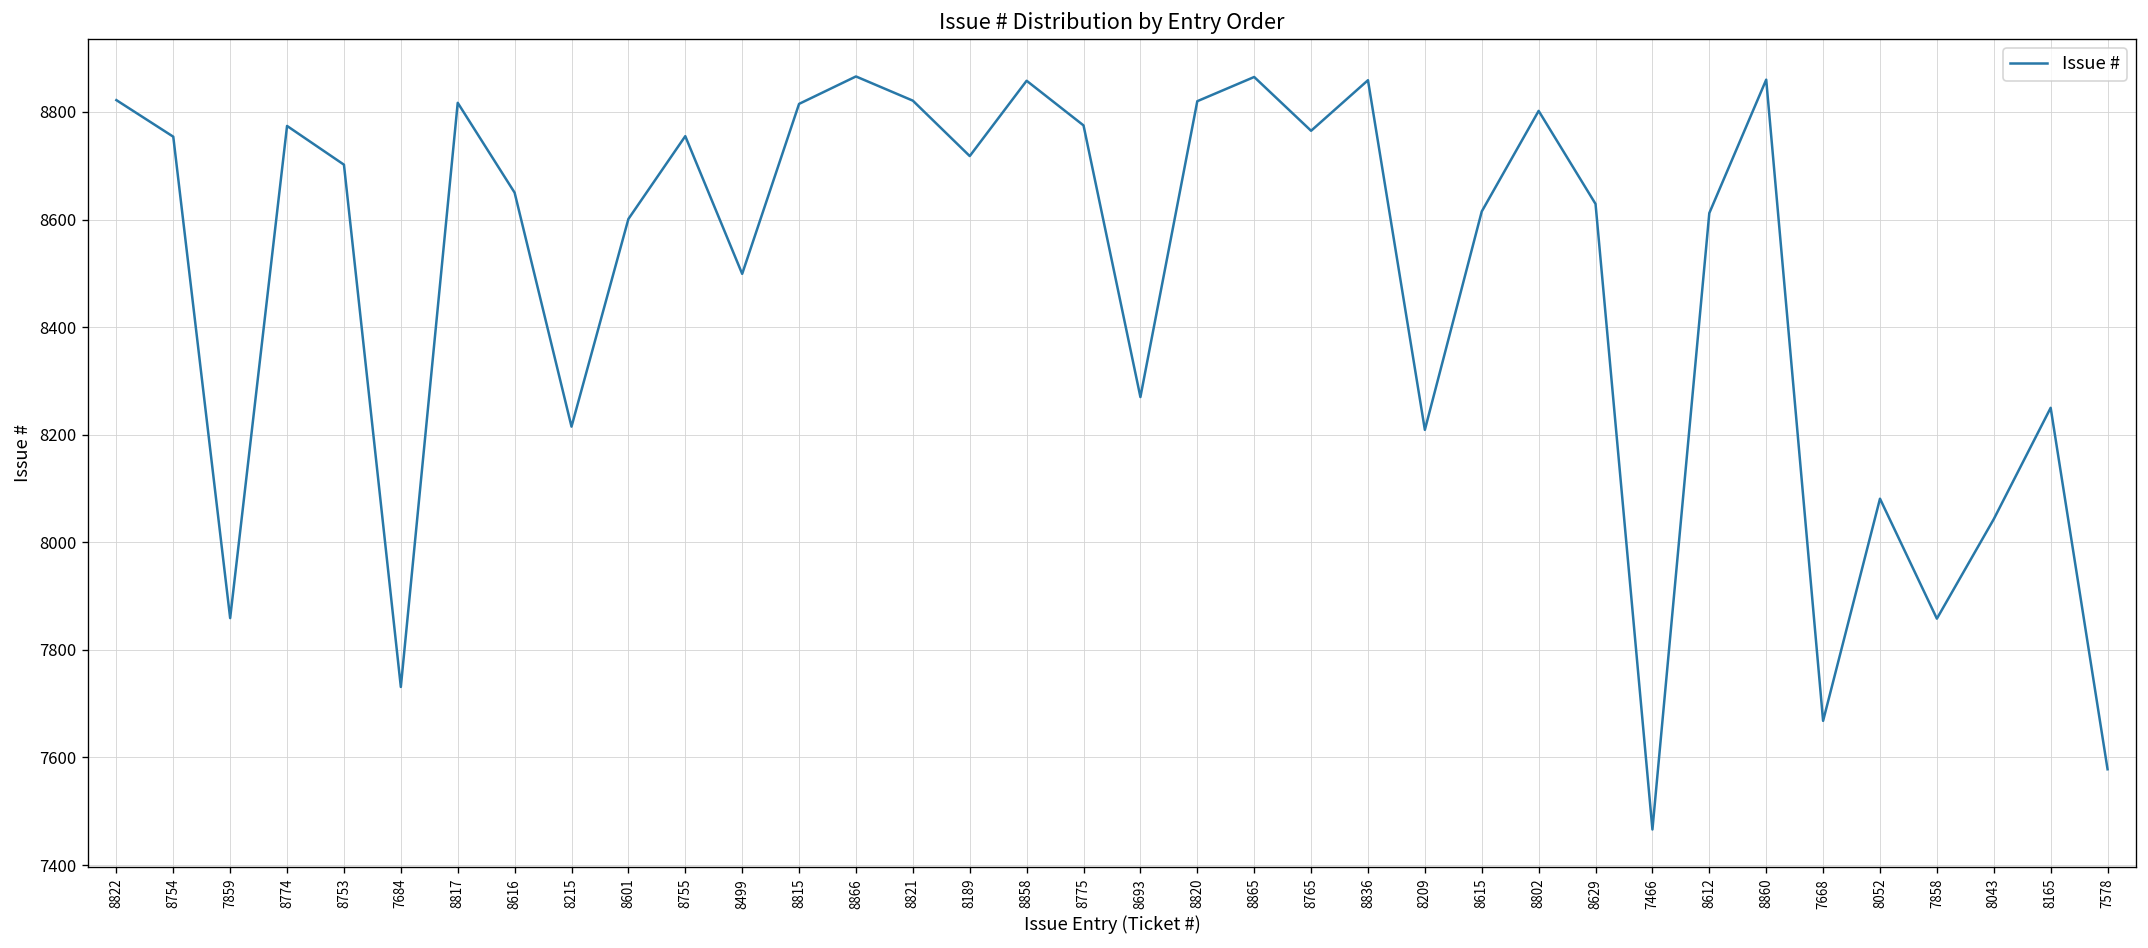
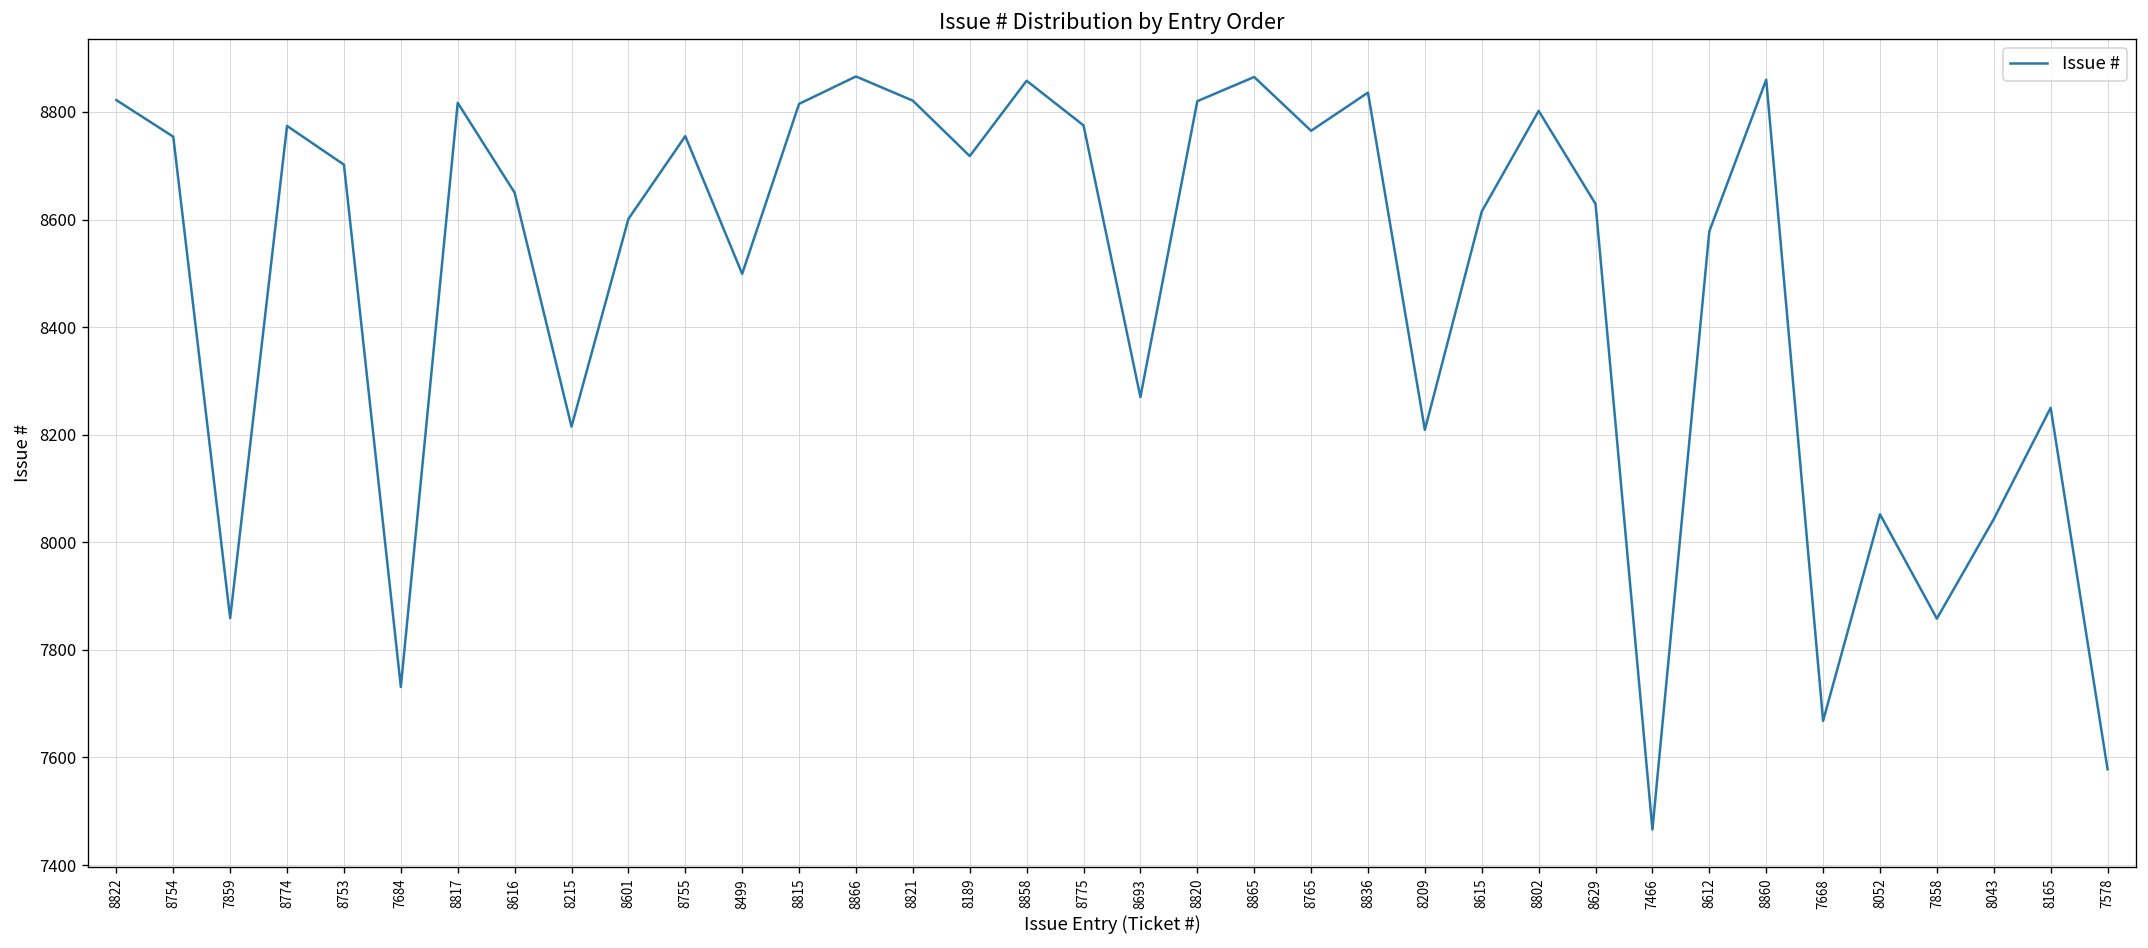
8836: 8860 -> 8840
8612: 8610 -> 8580
8052: 8080 -> 8050
